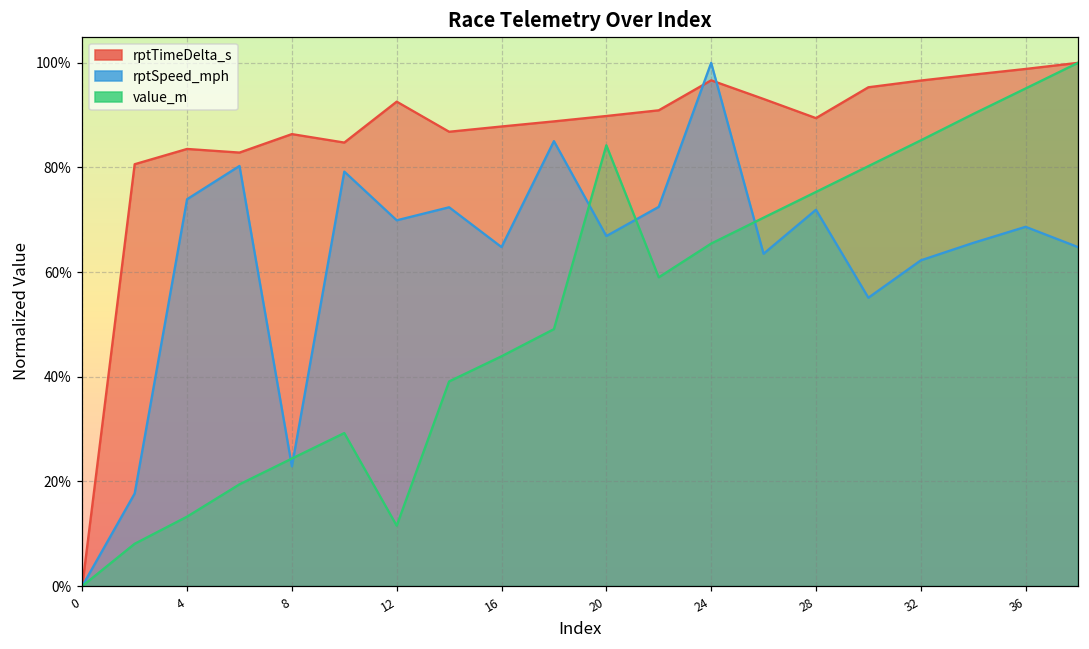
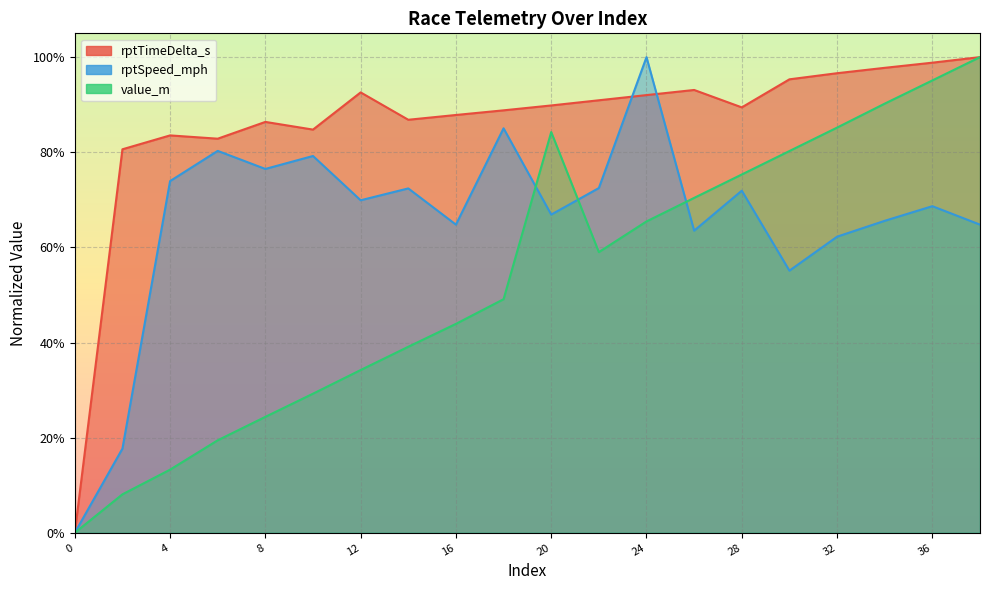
rptSpeed_mph, 8: 23% -> 76%
value_m, 12: 12% -> 34%
rptTimeDelta_s, 24: 97% -> 92%
